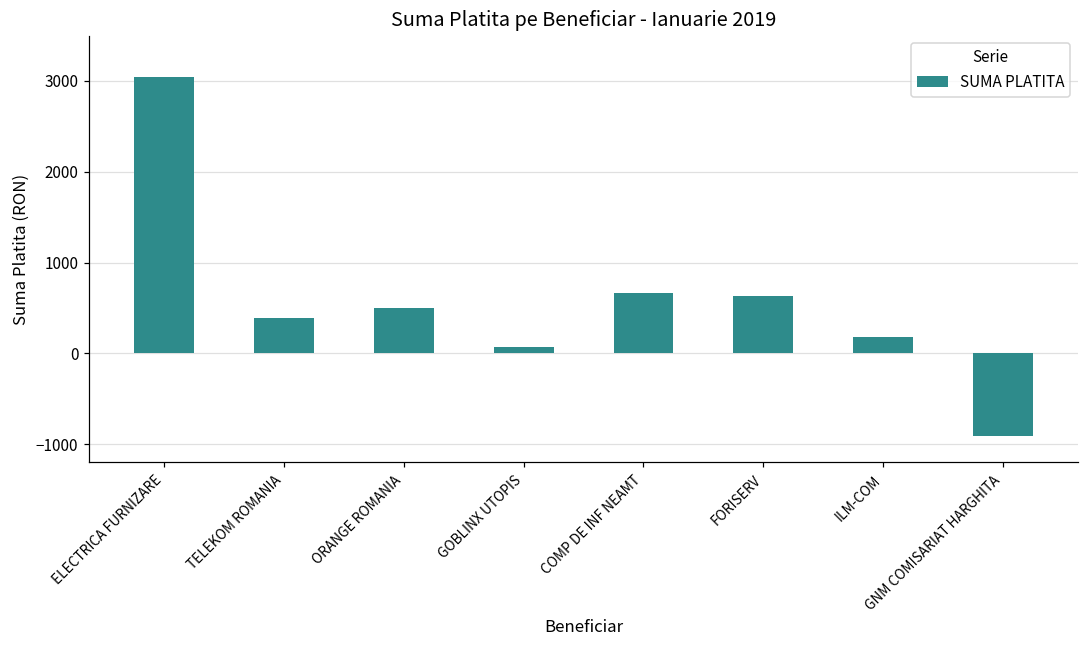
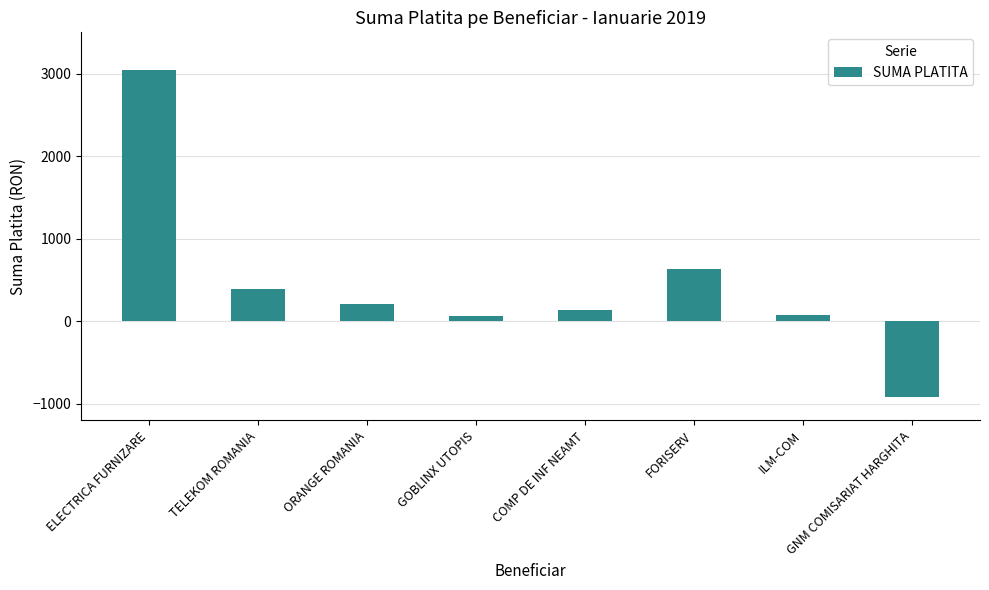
ORANGE ROMANIA: 500 -> 200
COMP DE INF NEAMT: 700 -> 100
ILM-COM: 200 -> 100
